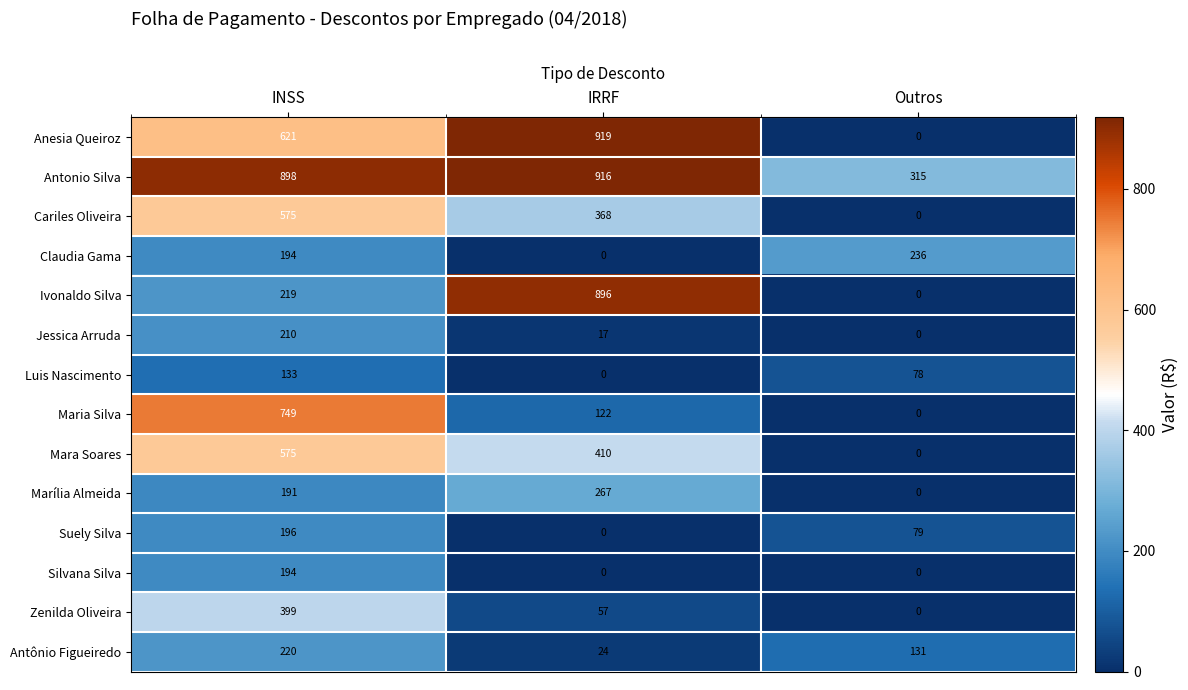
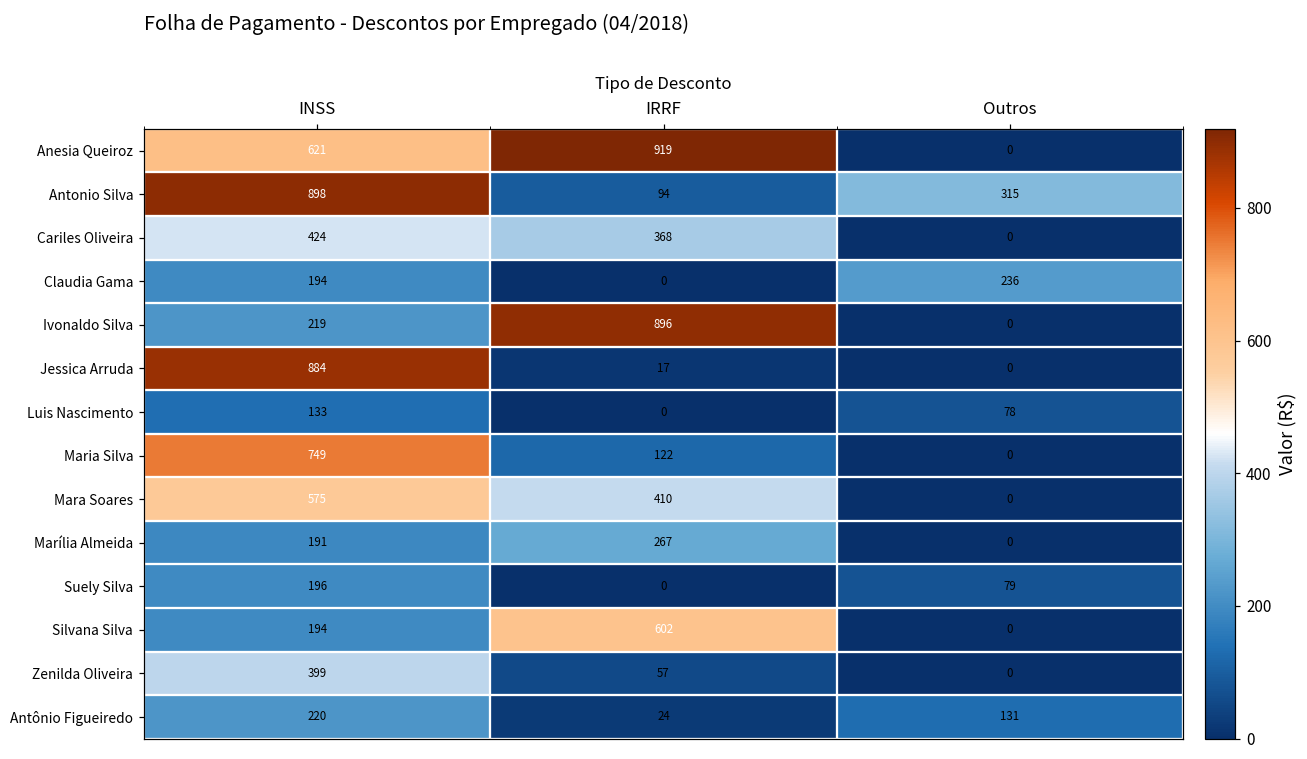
Antonio Silva, IRRF: 916 -> 94
Cariles Oliveira, INSS: 575 -> 424
Jessica Arruda, INSS: 210 -> 884
Silvana Silva, IRRF: 0 -> 602
